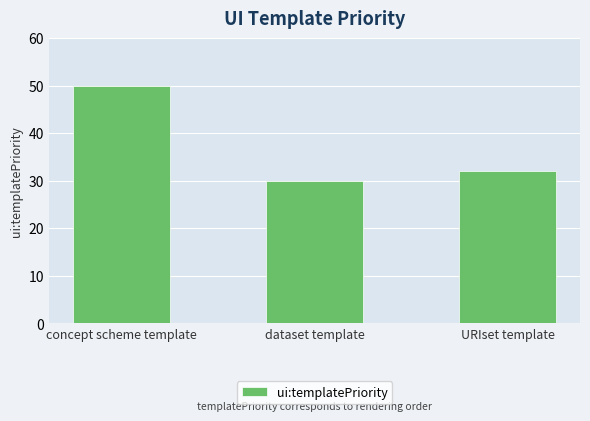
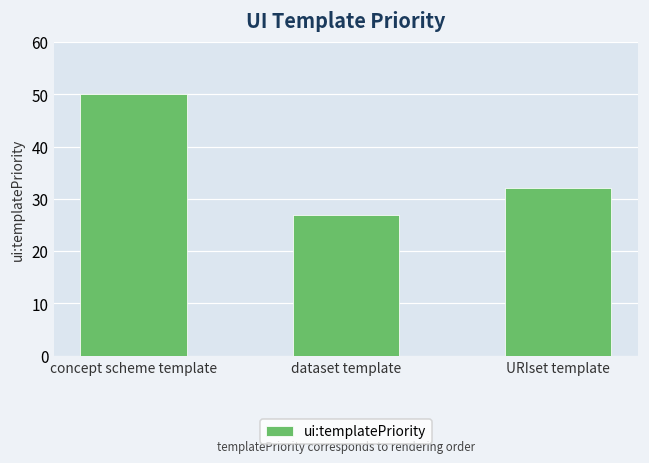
dataset template: 30 -> 27
